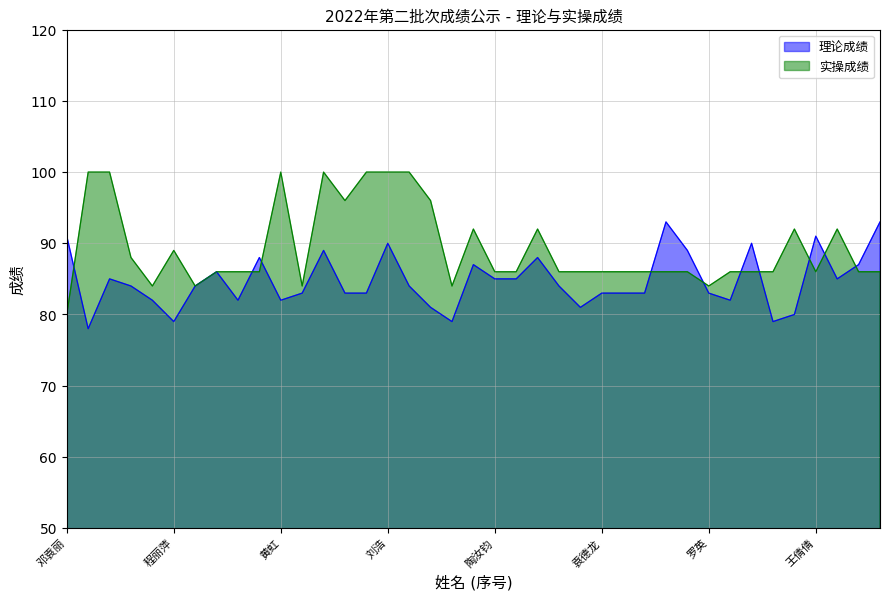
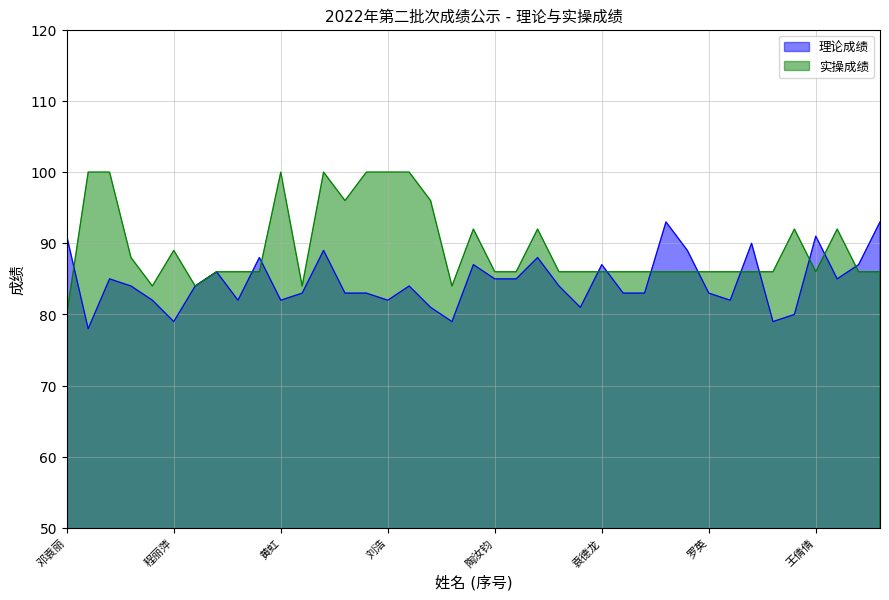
理论成绩, 刘浩: 90 -> 82
理论成绩, 袁德龙: 83 -> 87
实操成绩, 罗英: 84 -> 86
